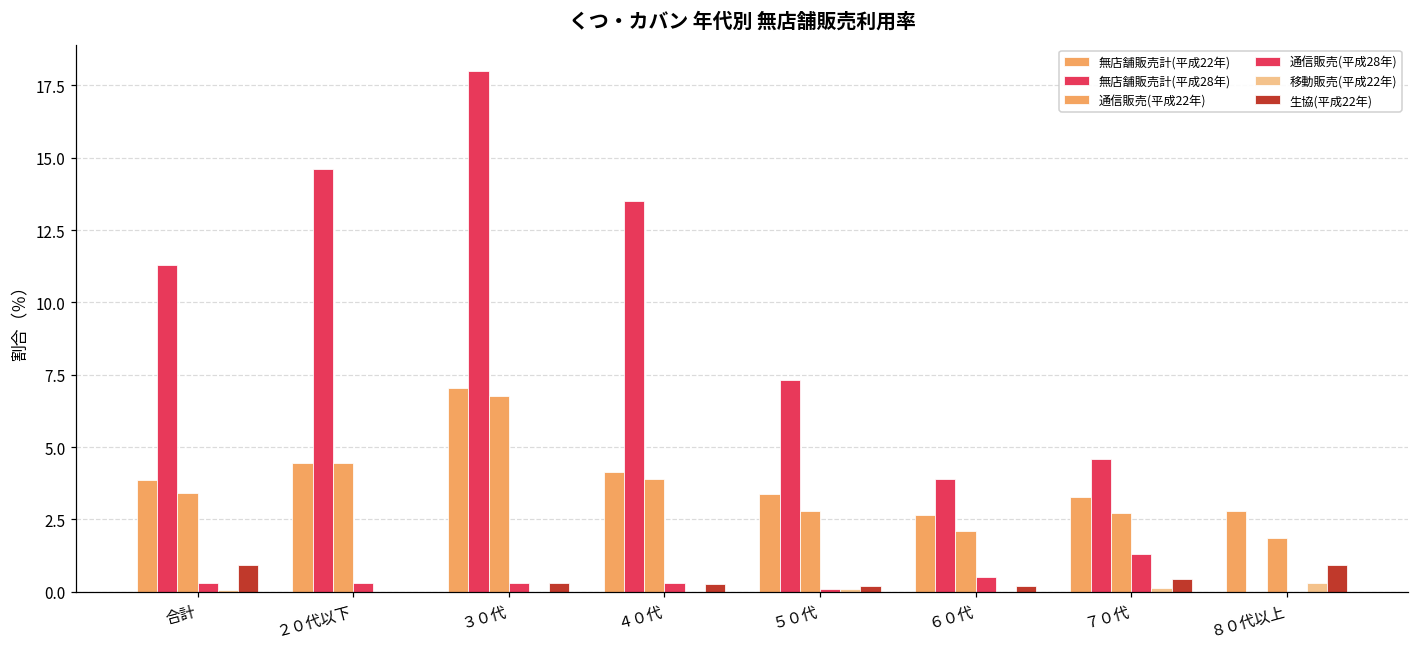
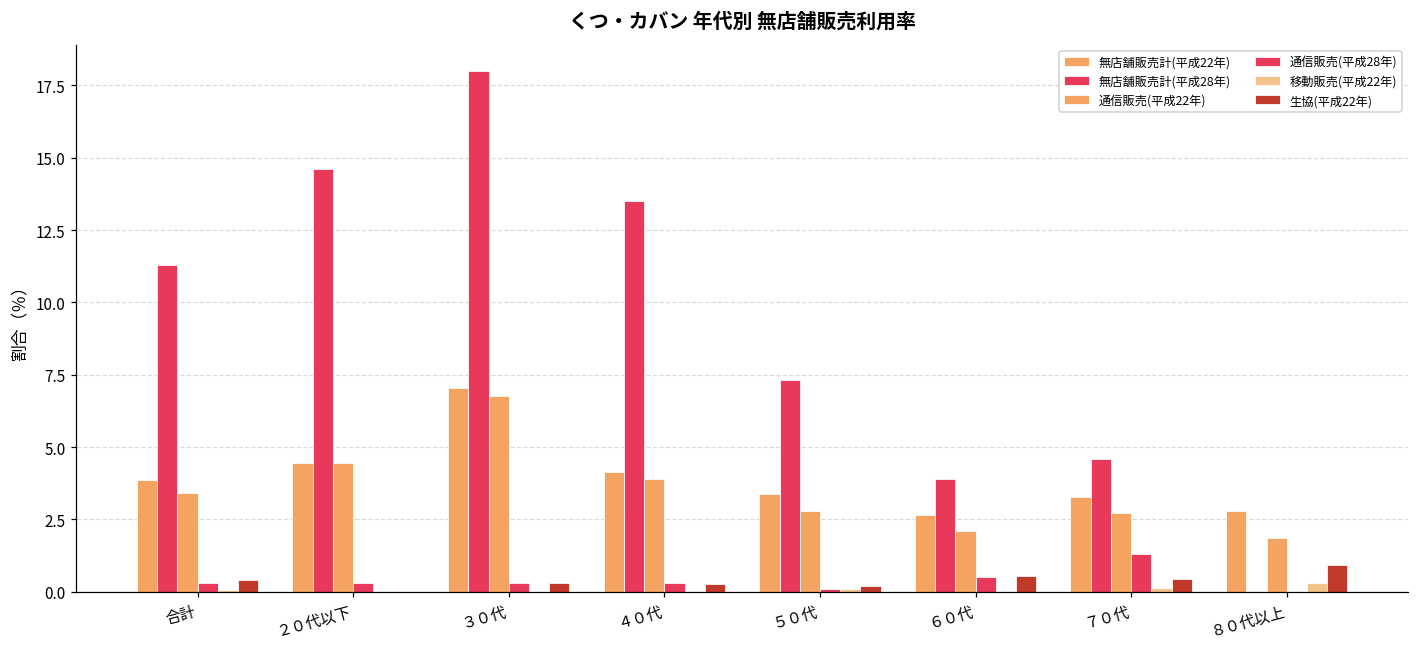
生協(平成22年), 合計: 0.9 -> 0.4
生協(平成22年), ６０代: 0.2 -> 0.5
